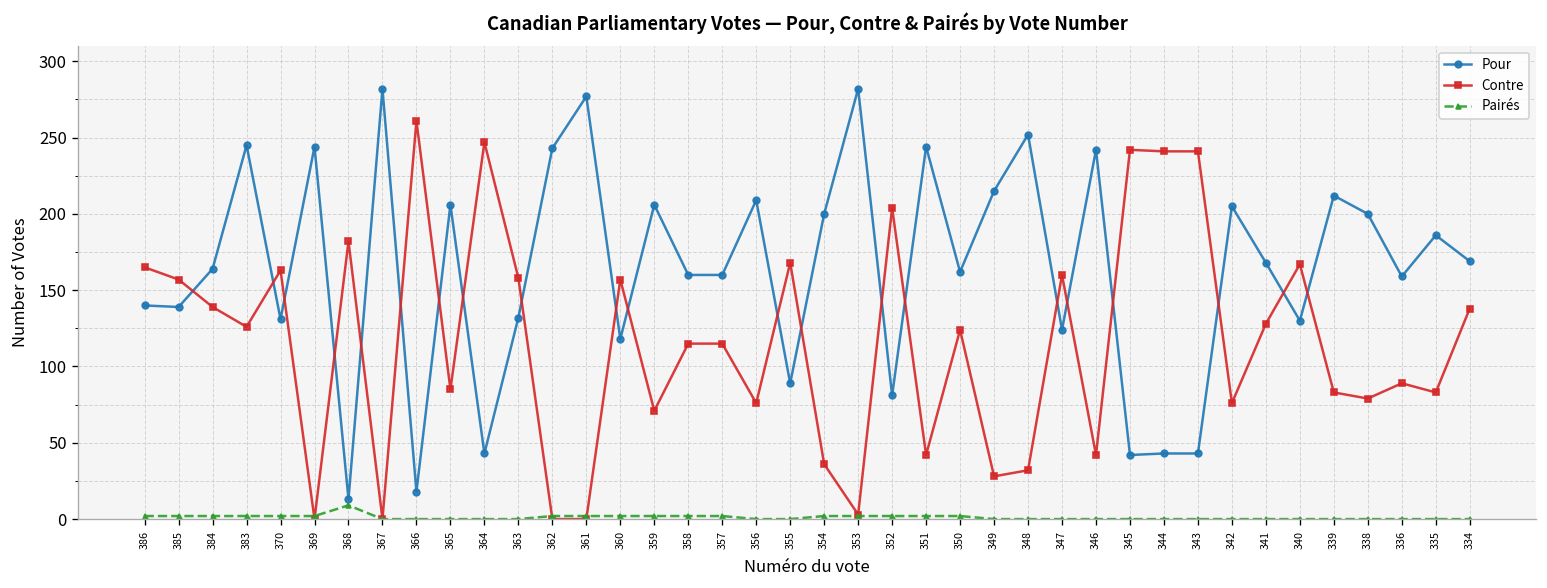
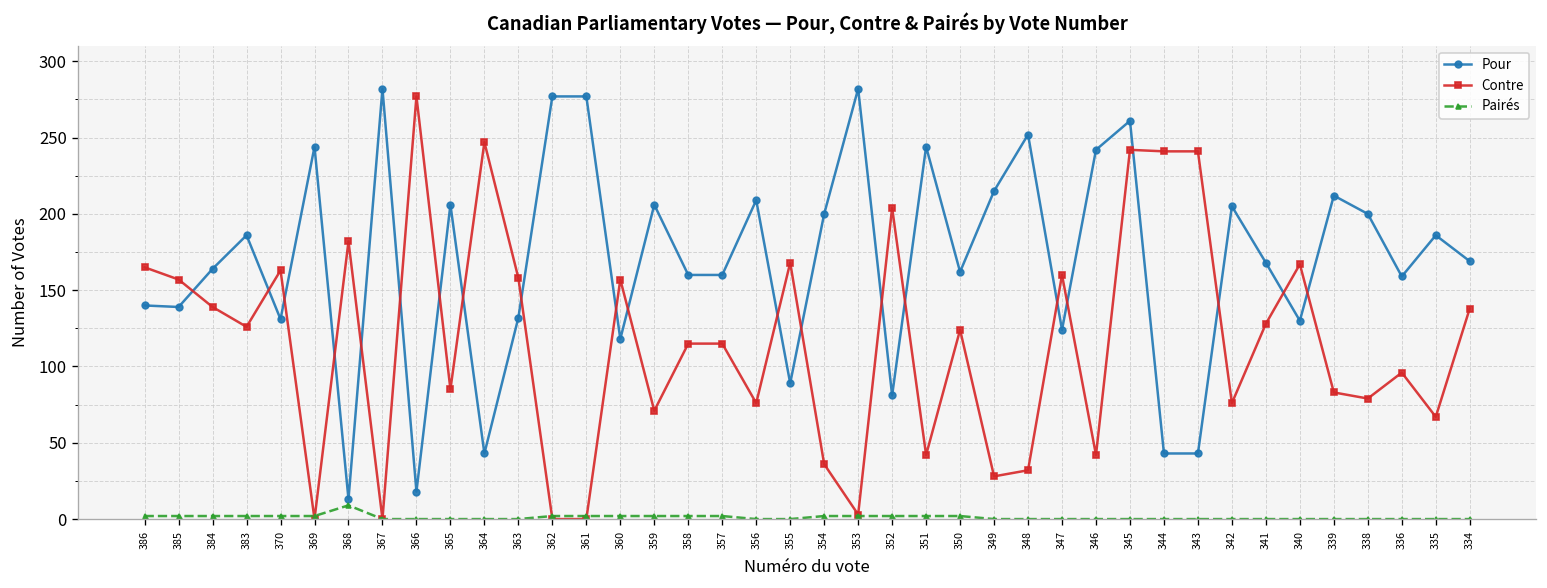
Pour, 383: 245 -> 186
Contre, 366: 261 -> 277
Pour, 362: 243 -> 277
Pour, 345: 42 -> 261
Contre, 336: 89 -> 96
Contre, 335: 83 -> 67
